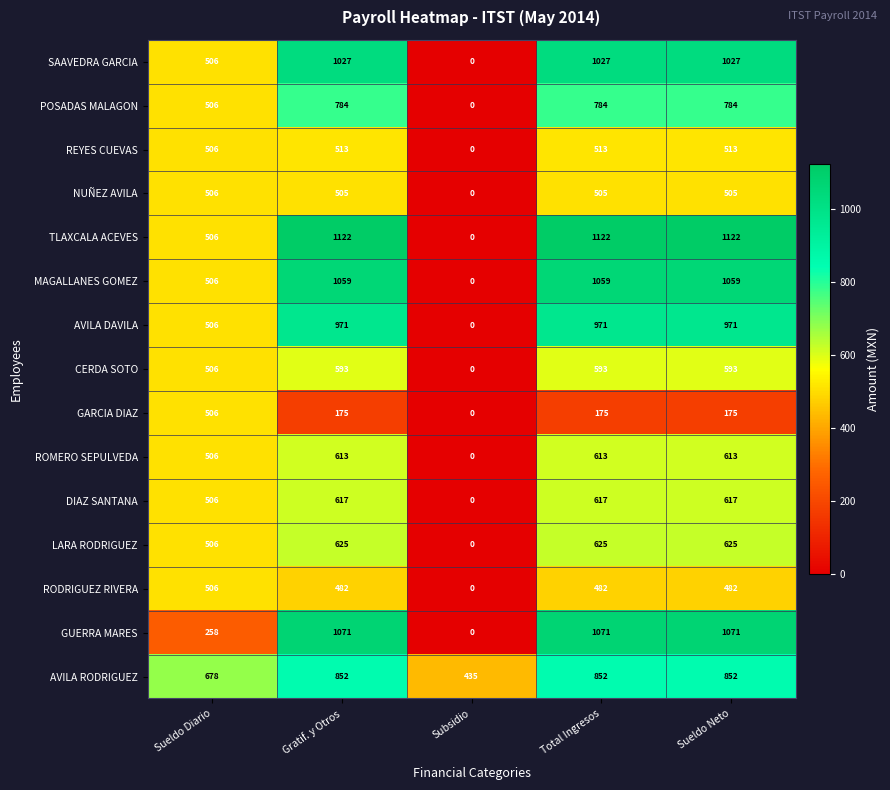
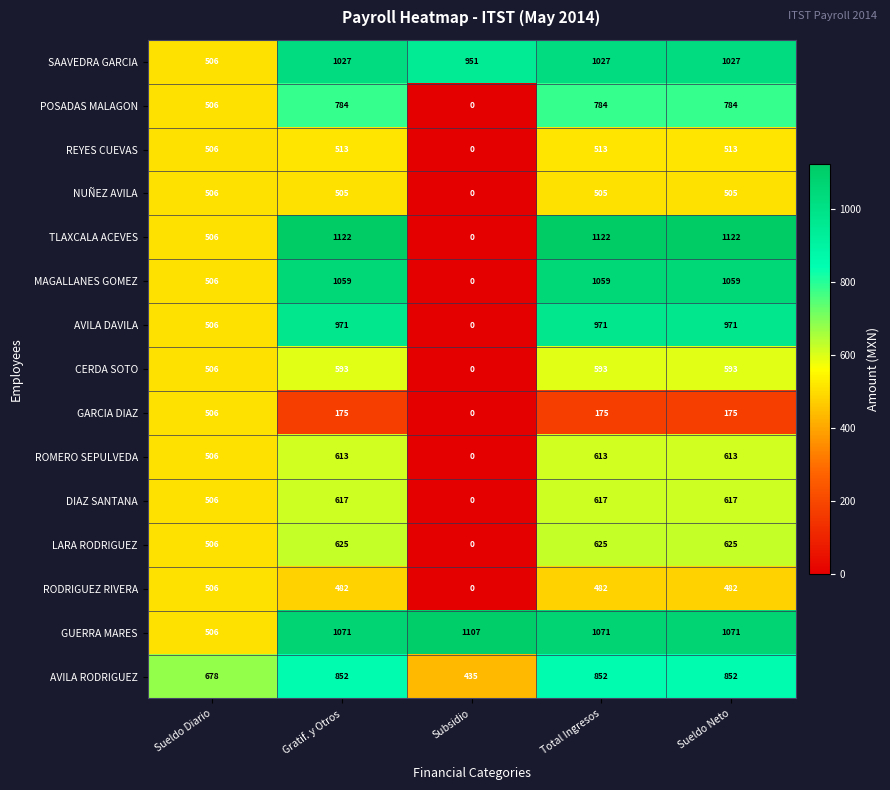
SAAVEDRA GARCIA, Subsidio: 0 -> 951
GUERRA MARES, Sueldo Diario: 258 -> 506
GUERRA MARES, Subsidio: 0 -> 1107
